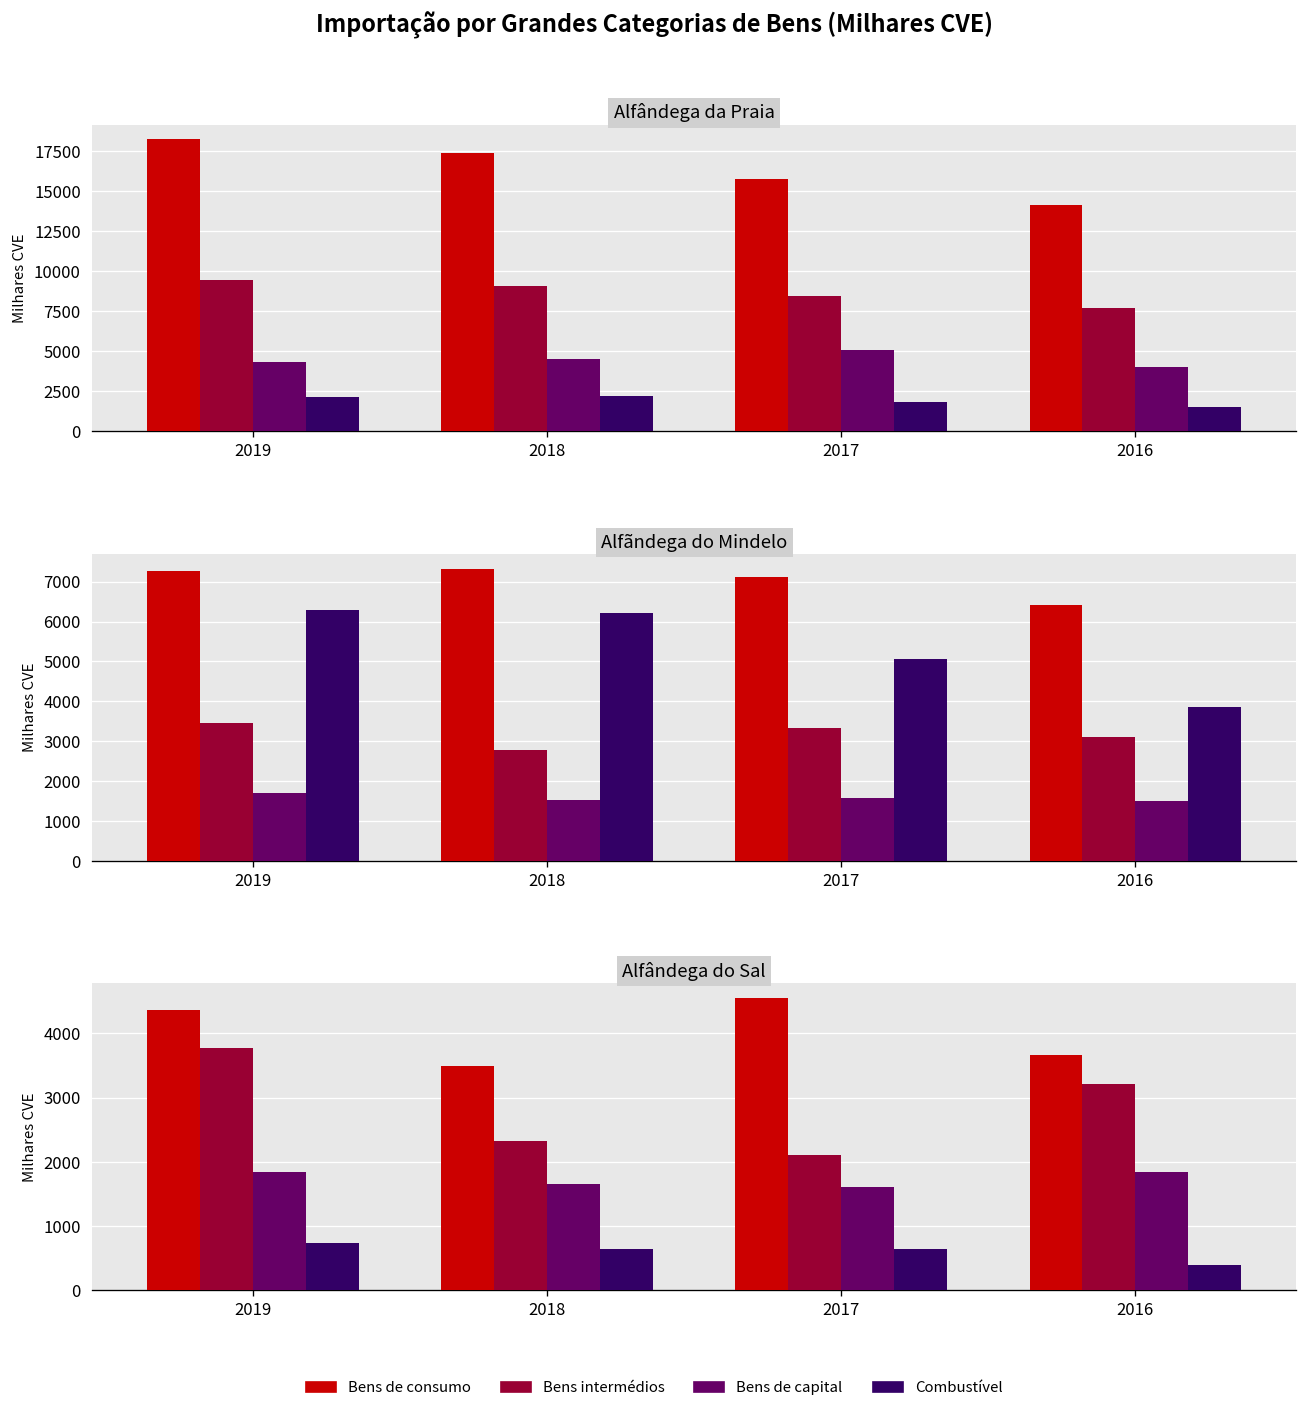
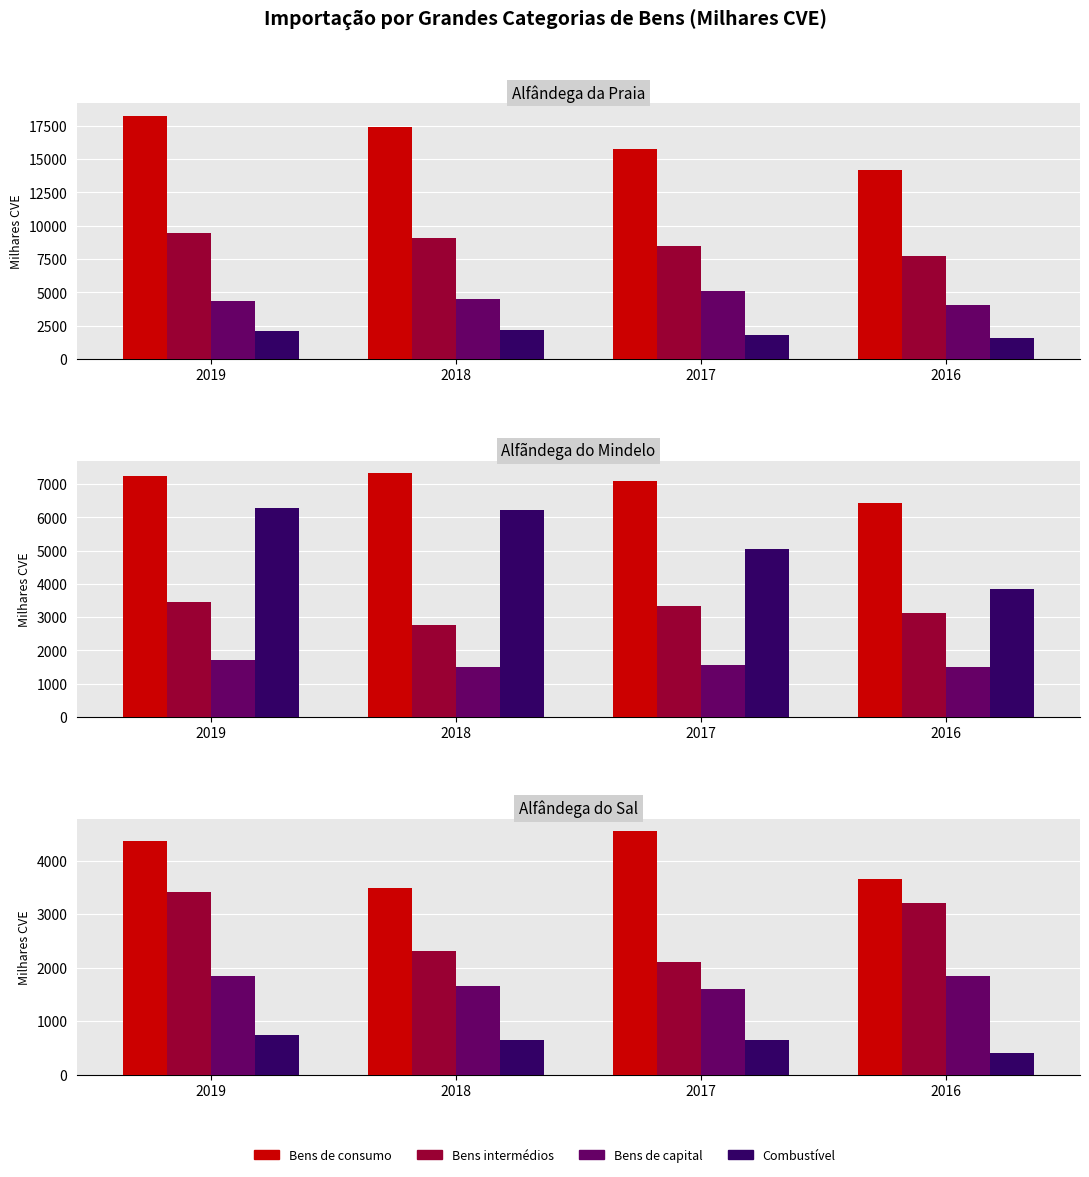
Alfândega do Sal, Bens intermédios, 2019: 3800 -> 3400
